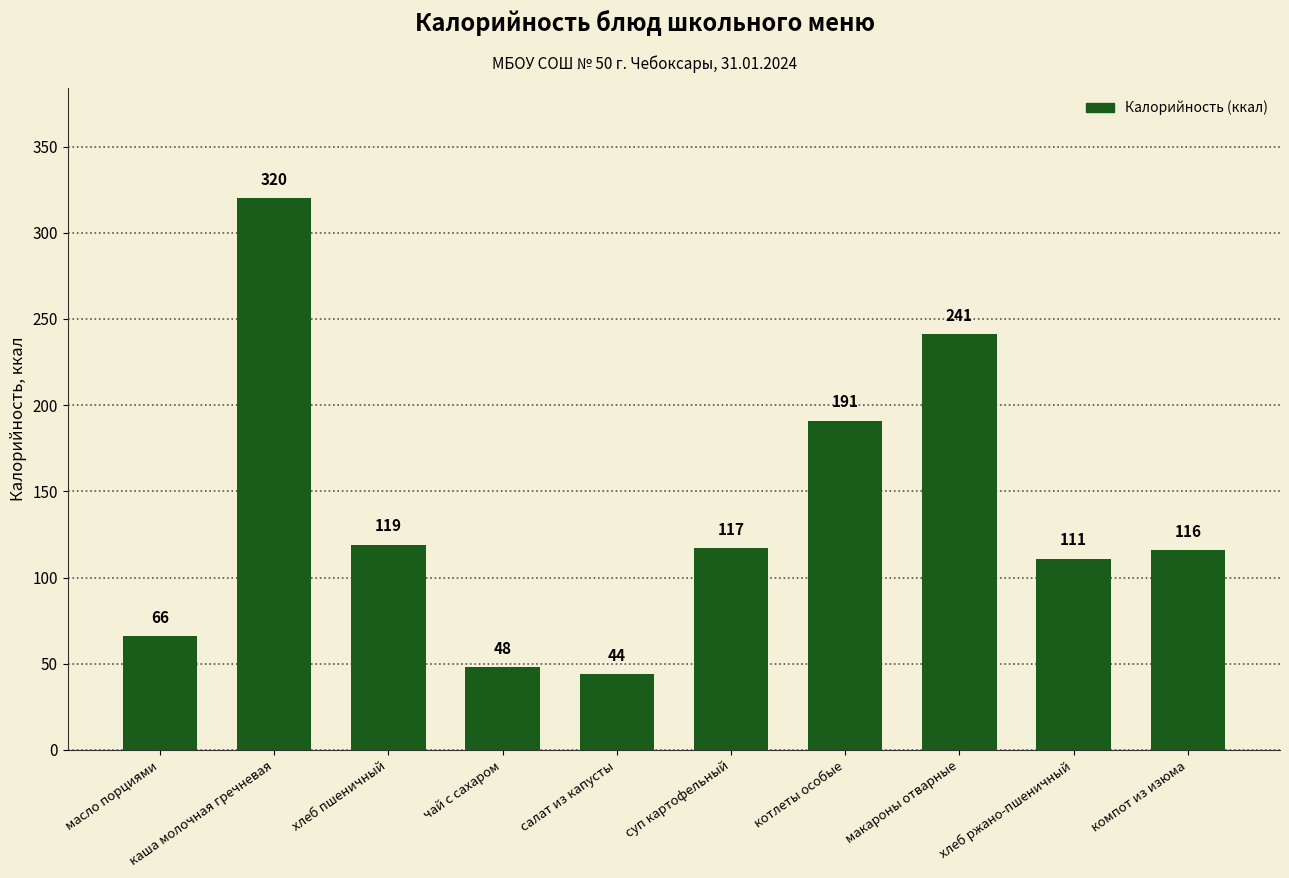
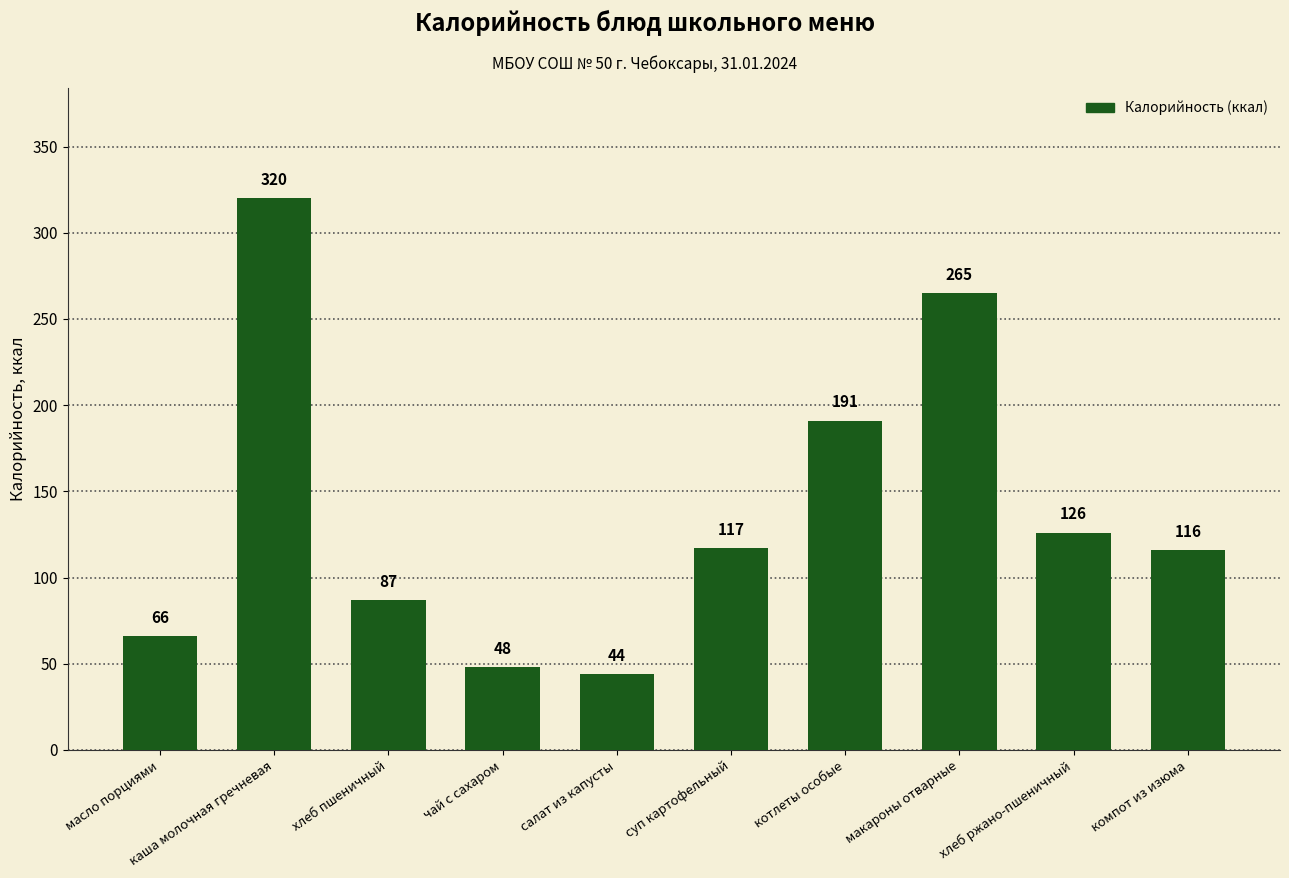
хлеб пшеничный: 119 -> 87
макароны отварные: 241 -> 265
хлеб ржано-пшеничный: 111 -> 126
